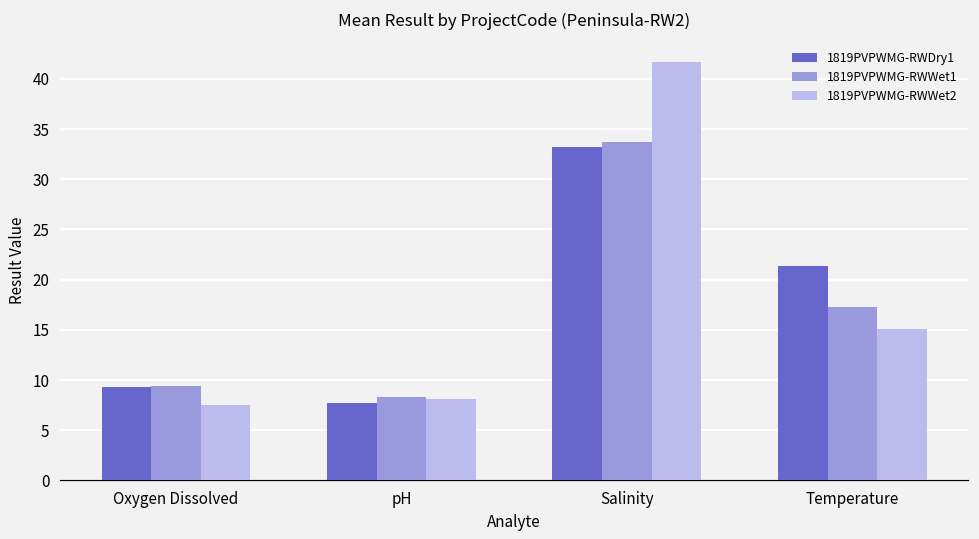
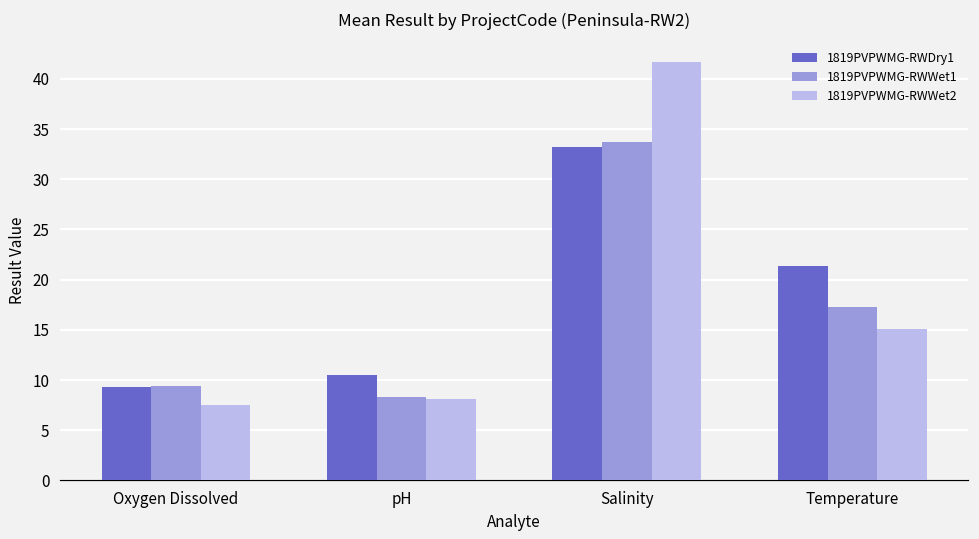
1819PVPWMG-RWDry1, pH: 8 -> 11
